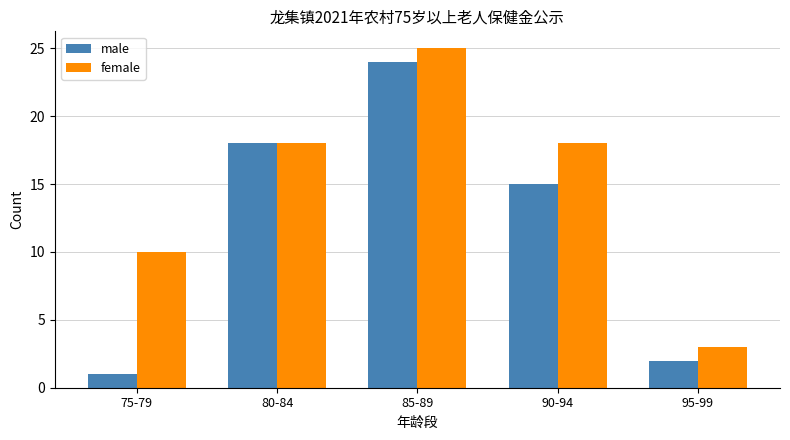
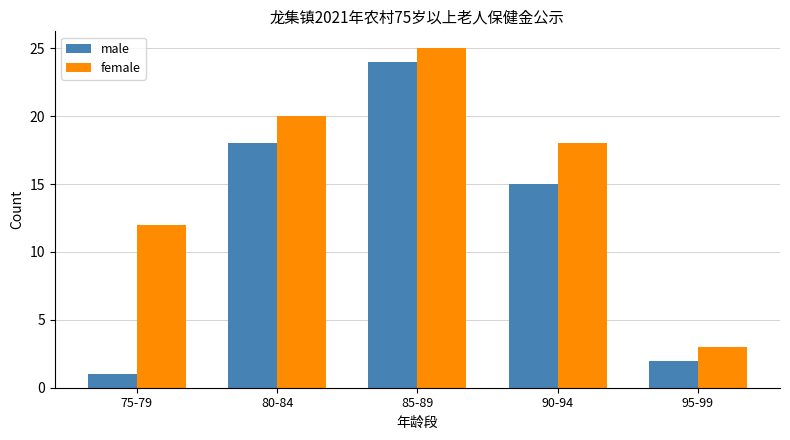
female, 75-79: 10 -> 12
female, 80-84: 18 -> 20
